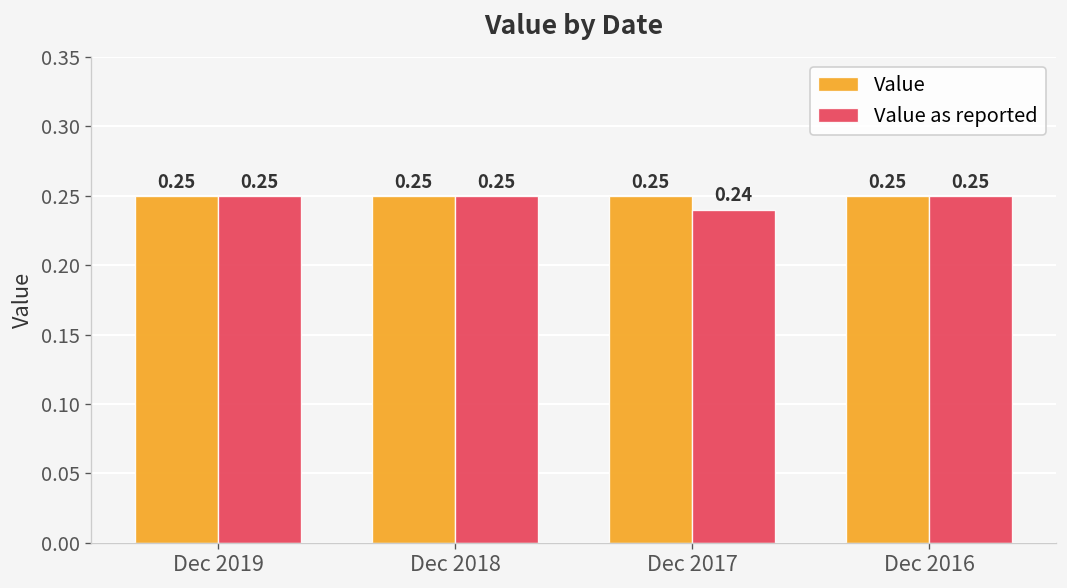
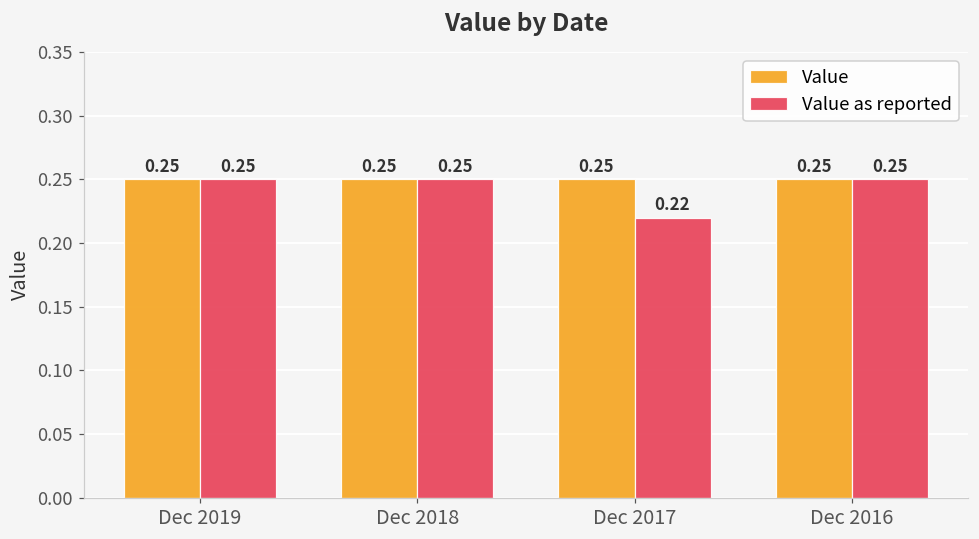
Value as reported, Dec 2017: 0.24 -> 0.22
